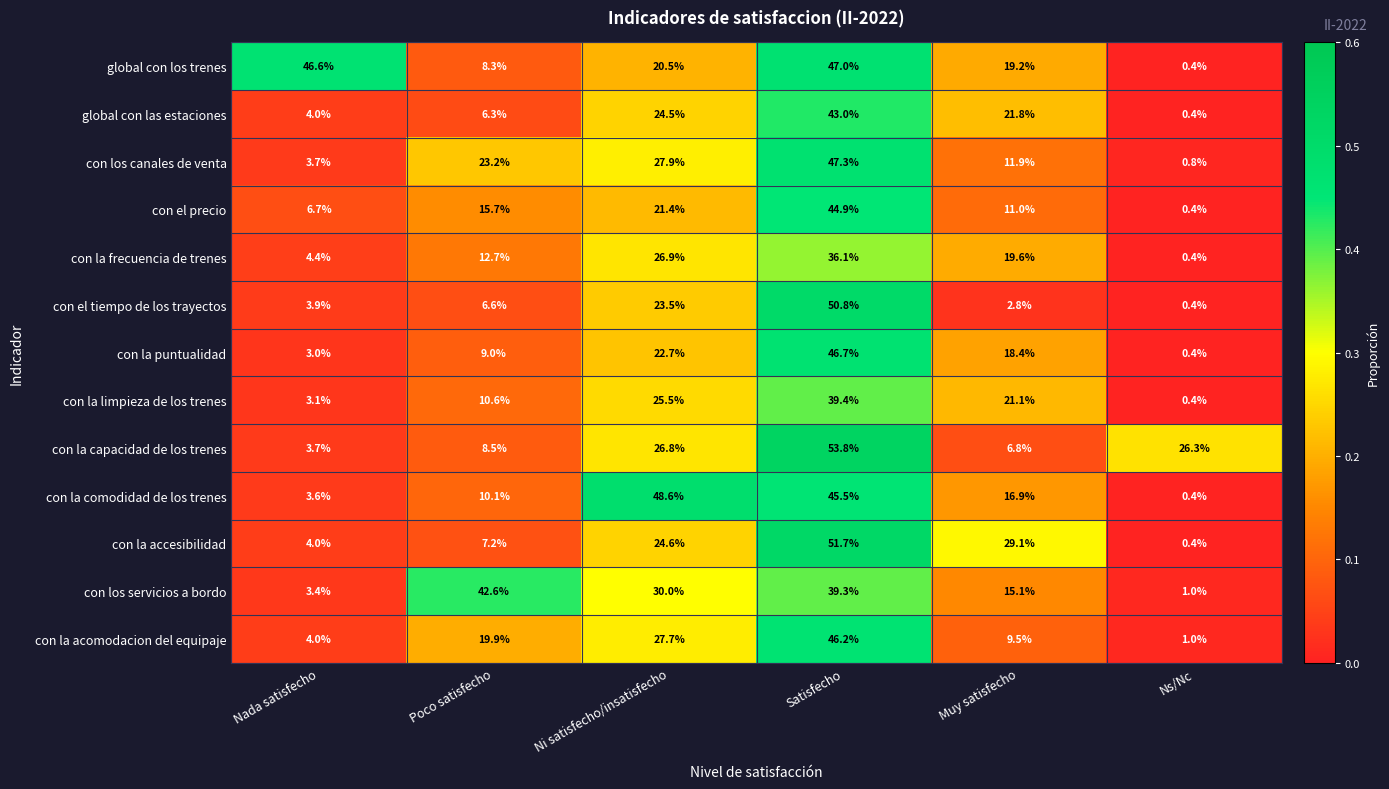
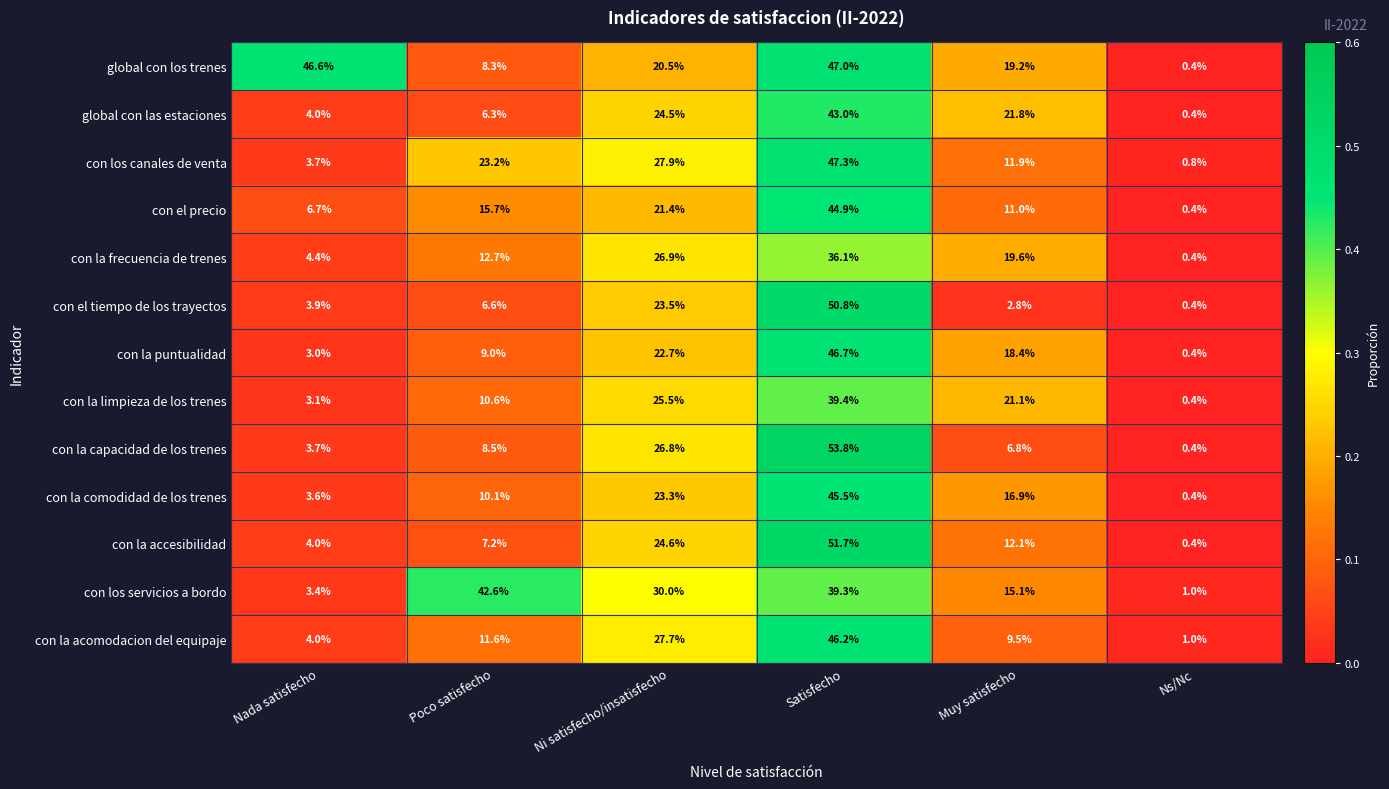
con la capacidad de los trenes, Ns/Nc: 26.3% -> 0.4%
con la comodidad de los trenes, Ni satisfecho/insatisfecho: 48.6% -> 23.3%
con la accesibilidad, Muy satisfecho: 29.1% -> 12.1%
con la acomodacion del equipaje, Poco satisfecho: 19.9% -> 11.6%
